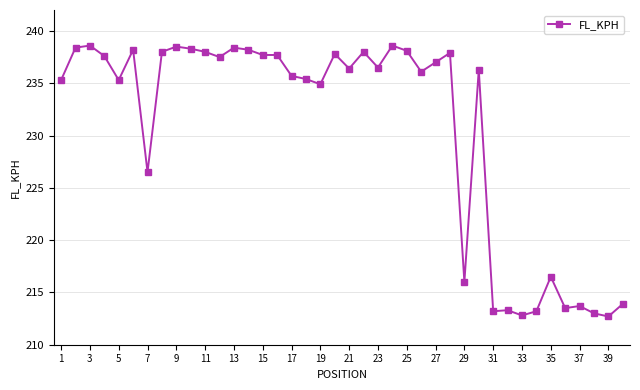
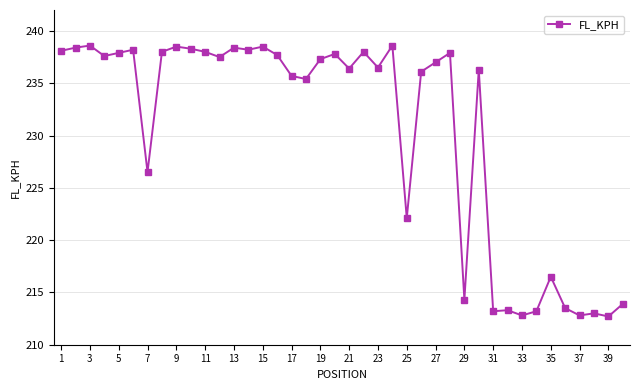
1: 235.3 -> 238.1
5: 235.3 -> 237.9
15: 237.7 -> 238.5
19: 234.9 -> 237.3
25: 238.1 -> 222.1
29: 216.0 -> 214.3
37: 213.7 -> 212.8
